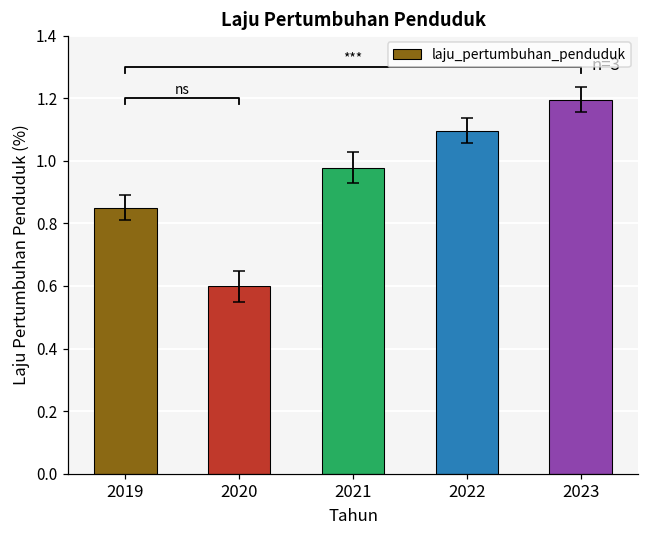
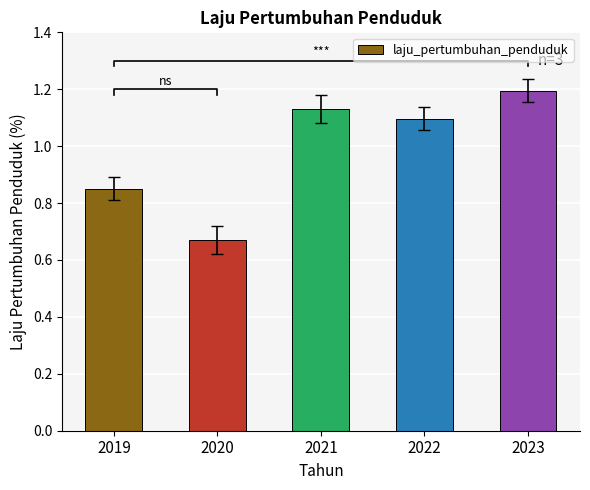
laju_pertumbuhan_penduduk, 2020: 0.60 -> 0.67
laju_pertumbuhan_penduduk, 2021: 0.98 -> 1.13
